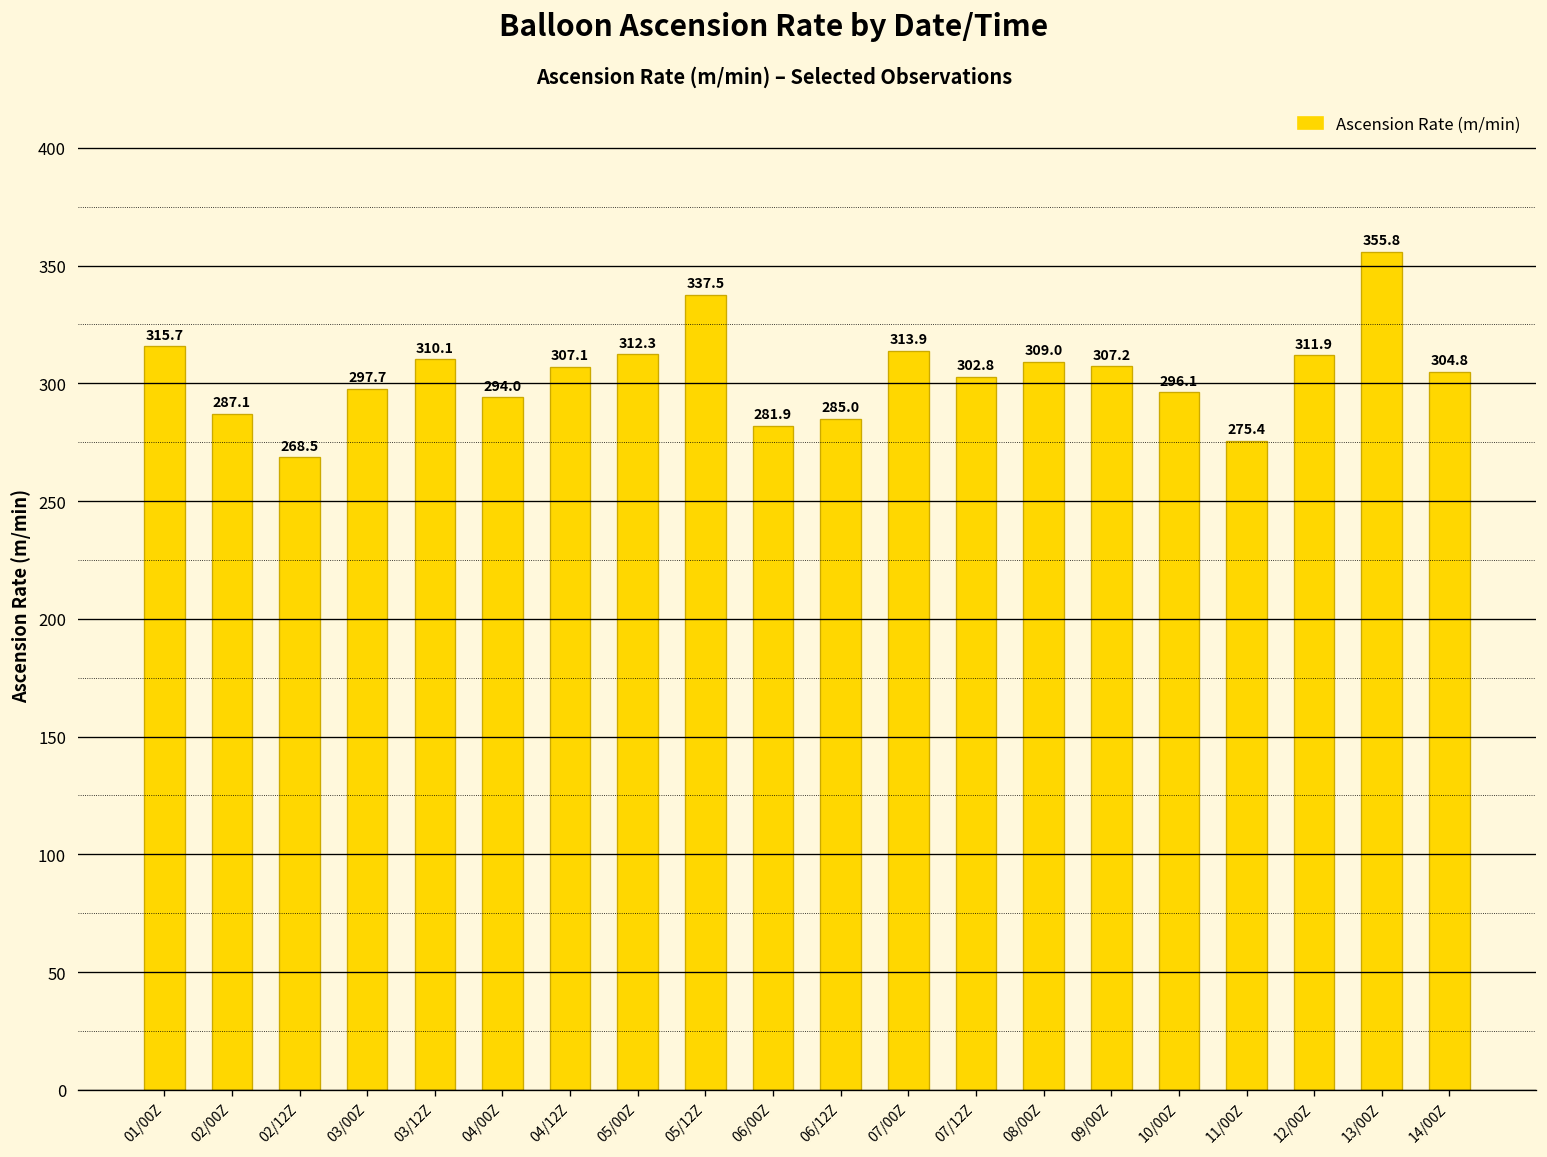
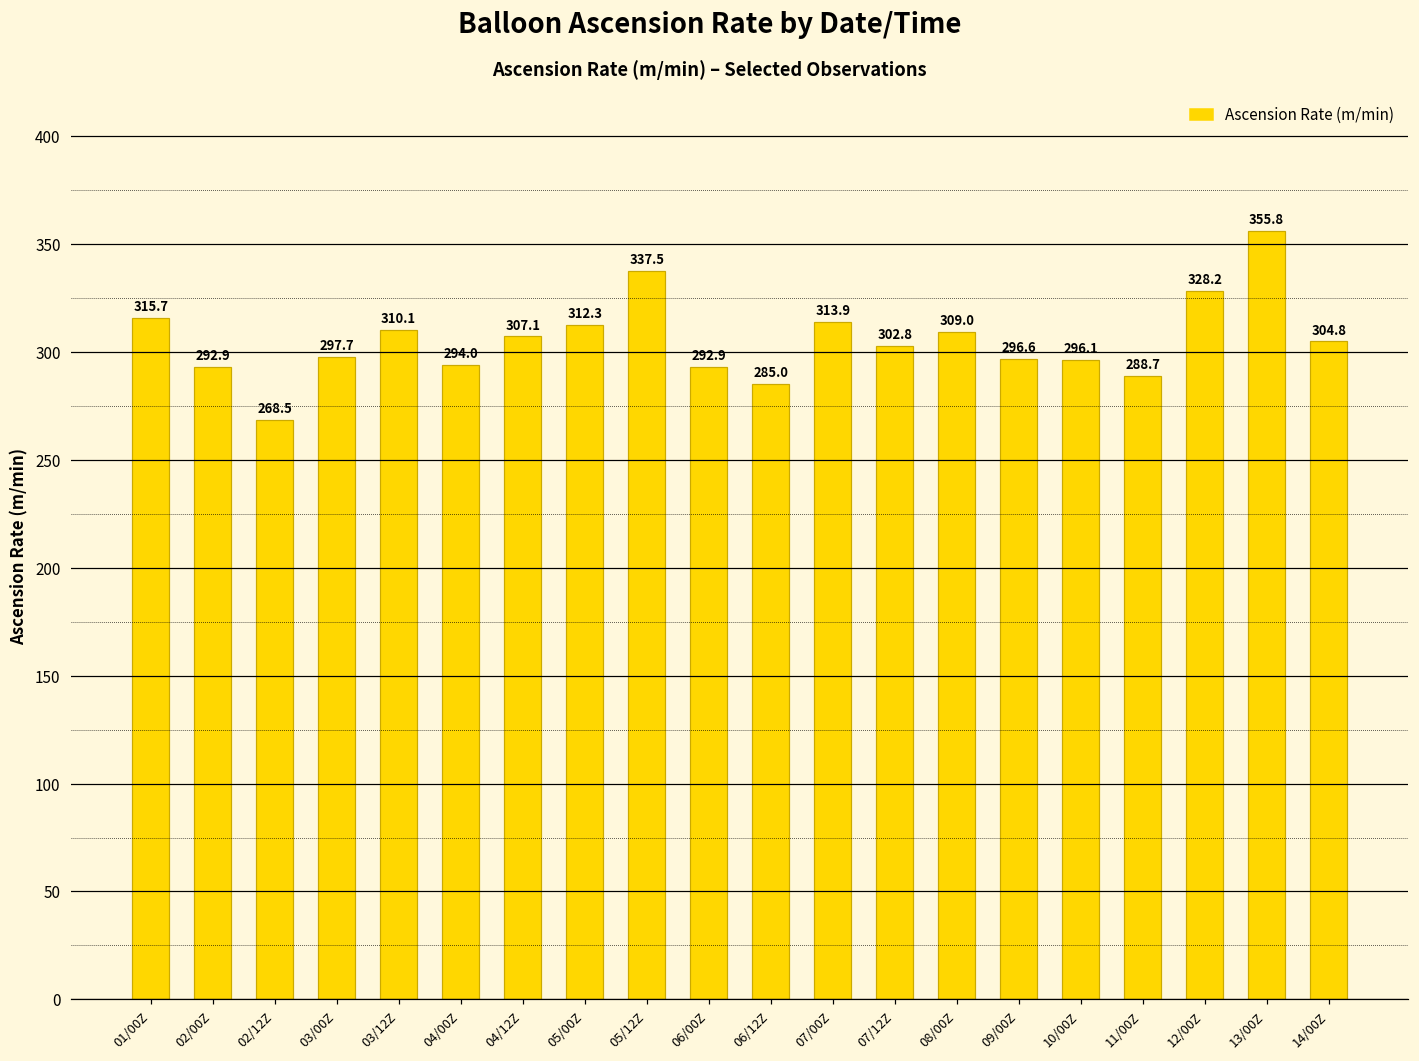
02/00Z: 287.1 -> 292.9
06/00Z: 281.9 -> 292.9
09/00Z: 307.2 -> 296.6
11/00Z: 275.4 -> 288.7
12/00Z: 311.9 -> 328.2
